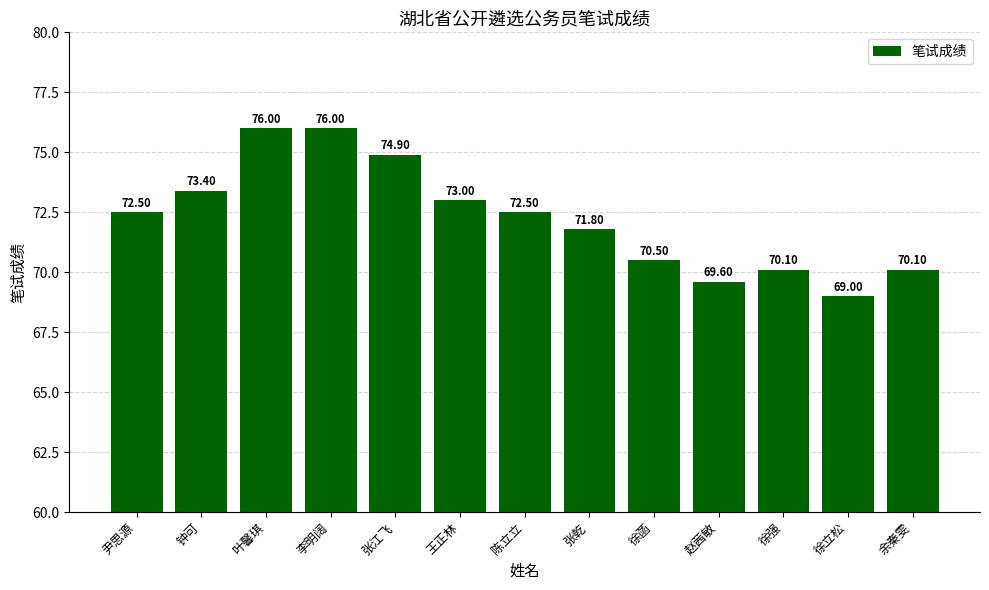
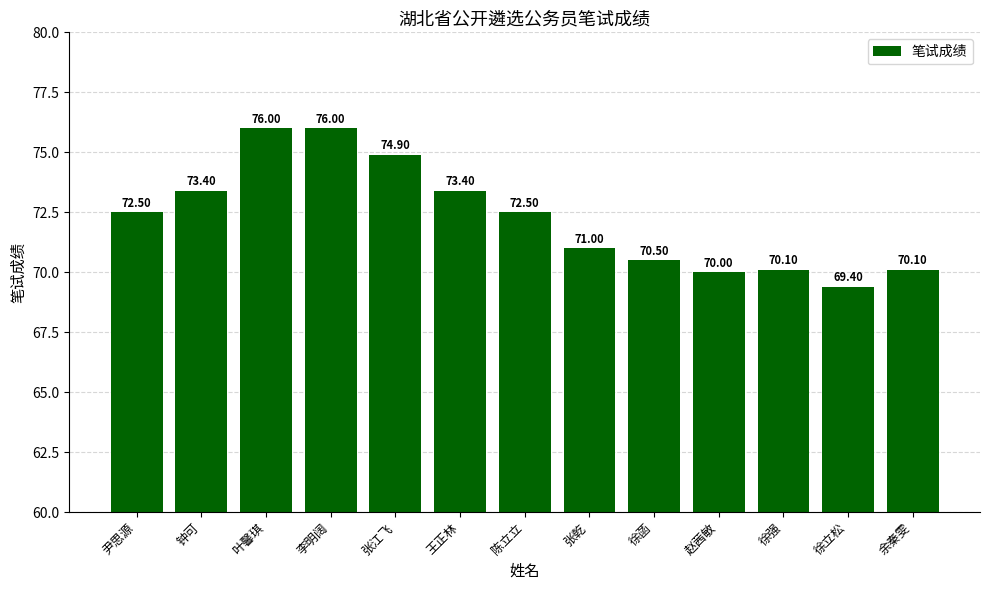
王正林: 73.00 -> 73.40
张乾: 71.80 -> 71.00
赵茜敏: 69.60 -> 70.00
徐立松: 69.00 -> 69.40
